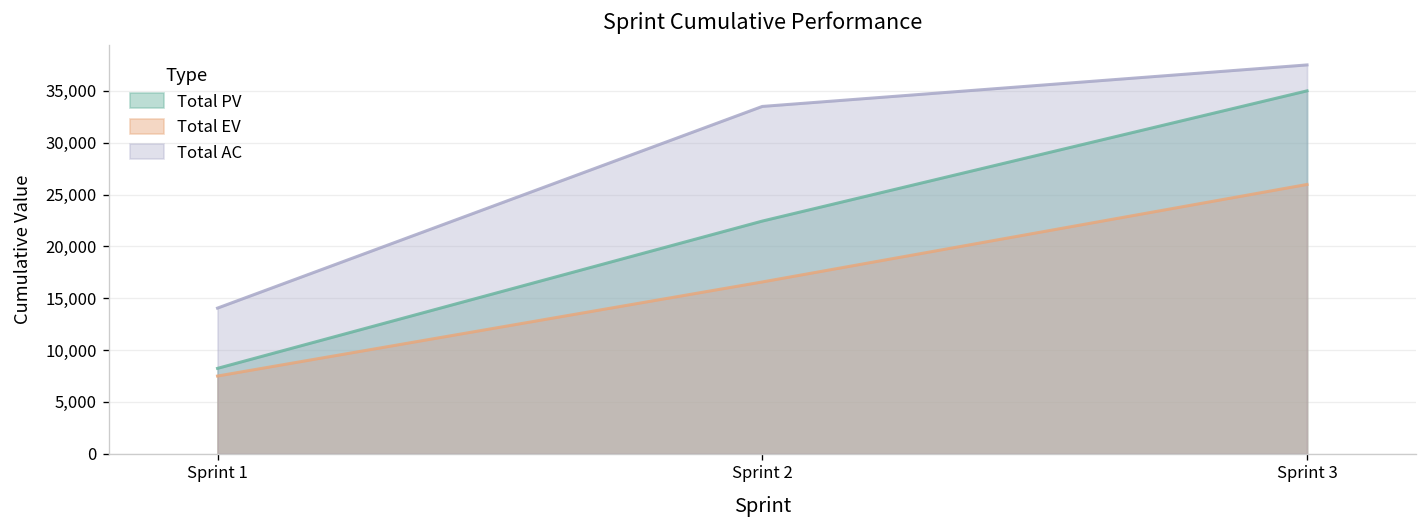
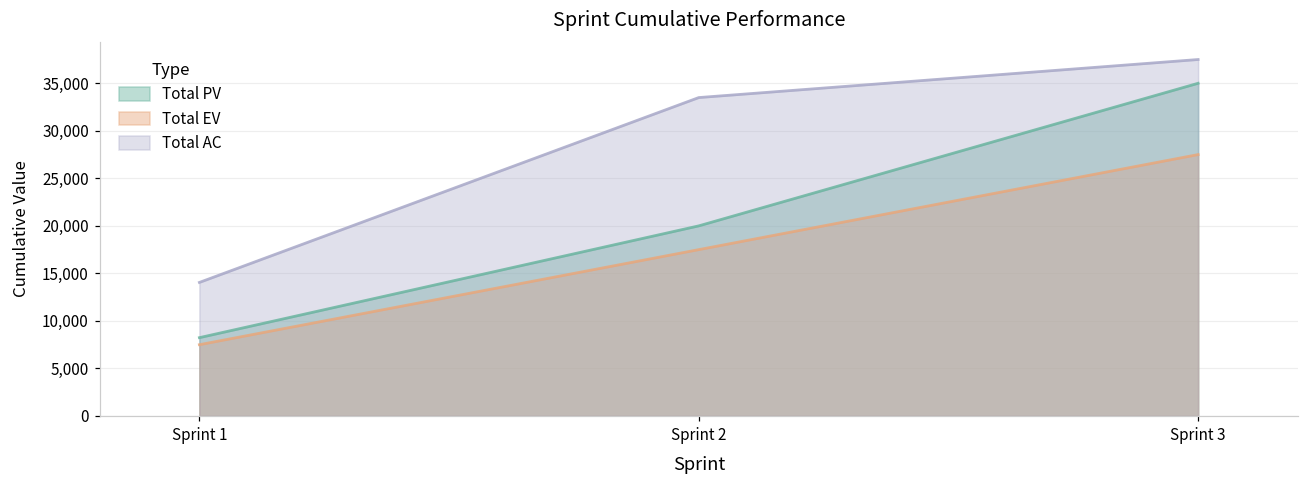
Total PV, Sprint 2: 22,000 -> 20,000
Total EV, Sprint 2: 17,000 -> 18,000
Total EV, Sprint 3: 26,000 -> 28,000
